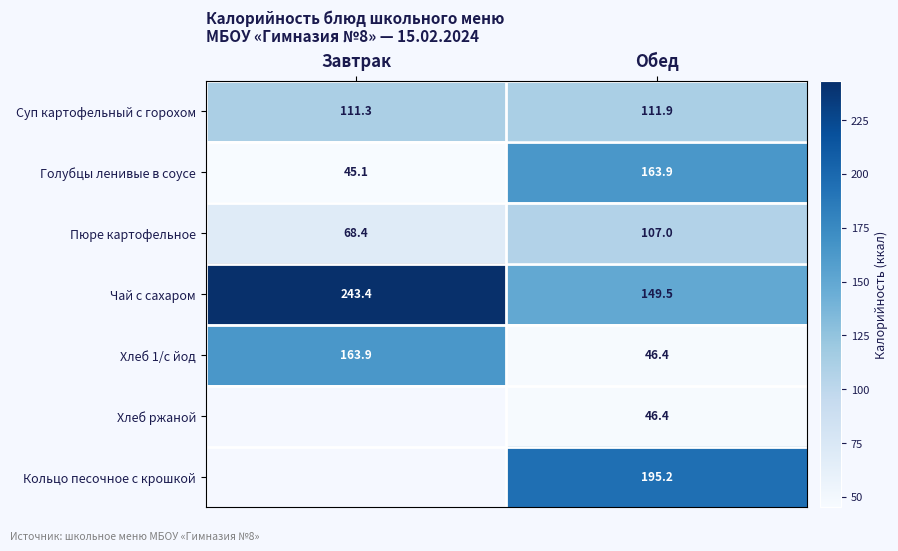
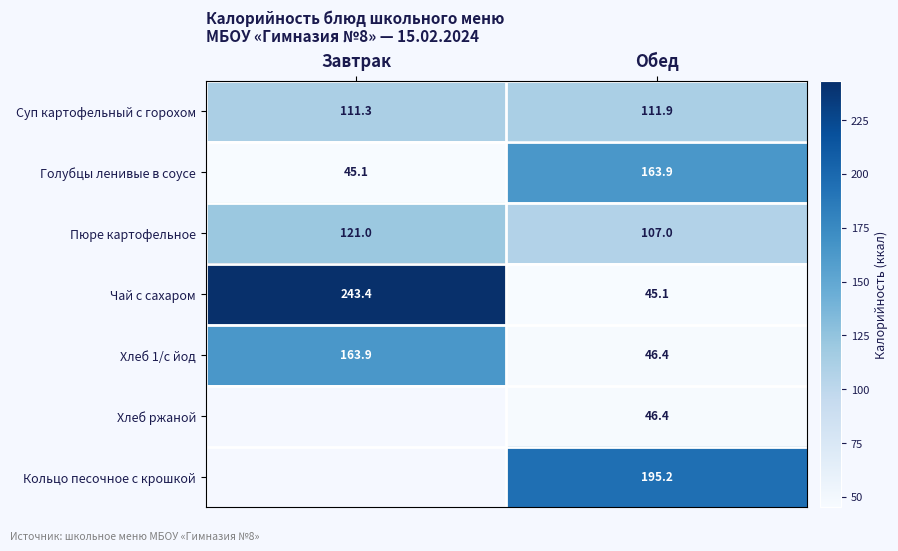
Пюре картофельное, Завтрак: 68.4 -> 121.0
Чай с сахаром, Обед: 149.5 -> 45.1
